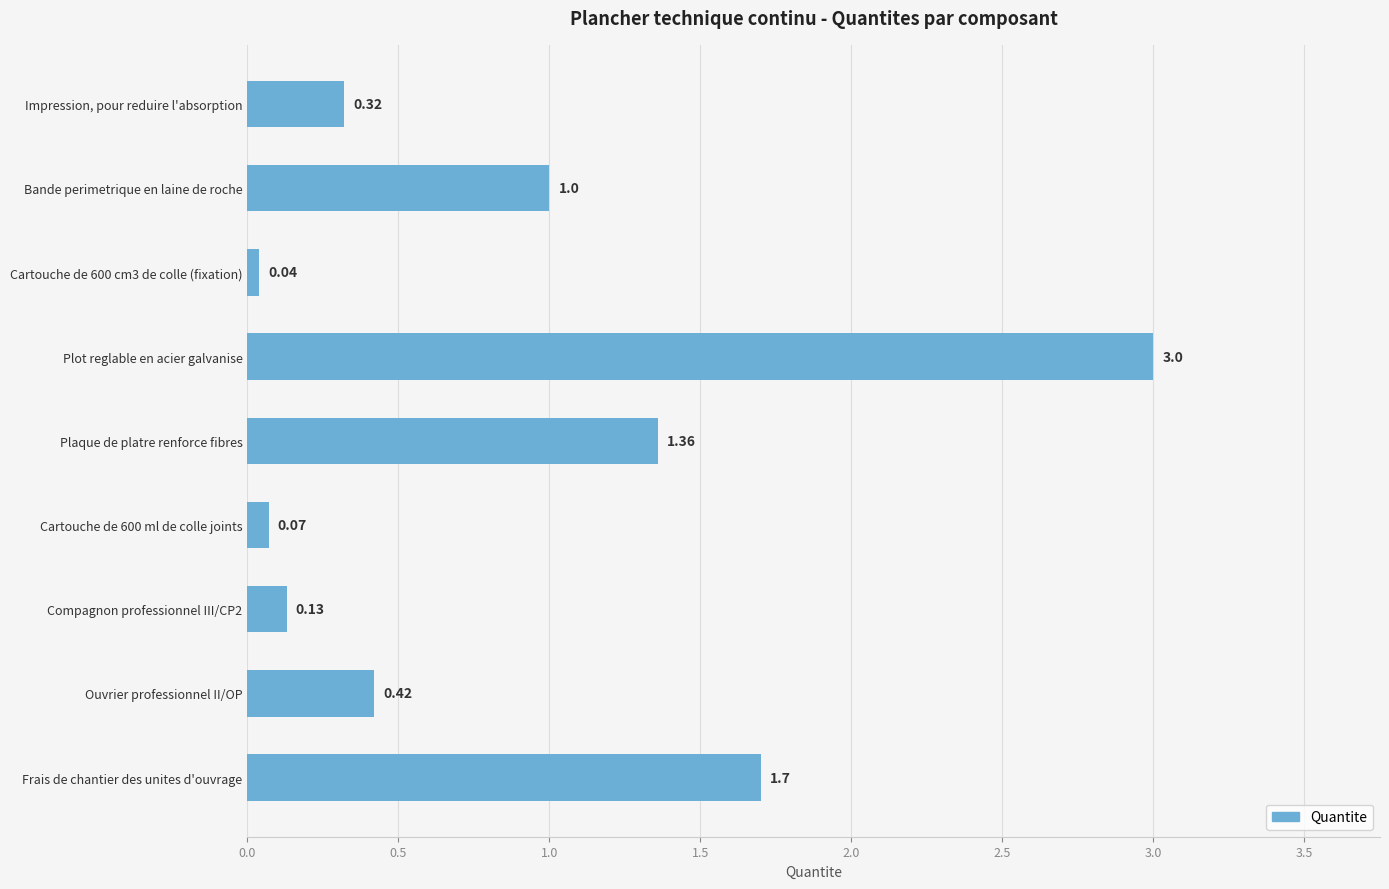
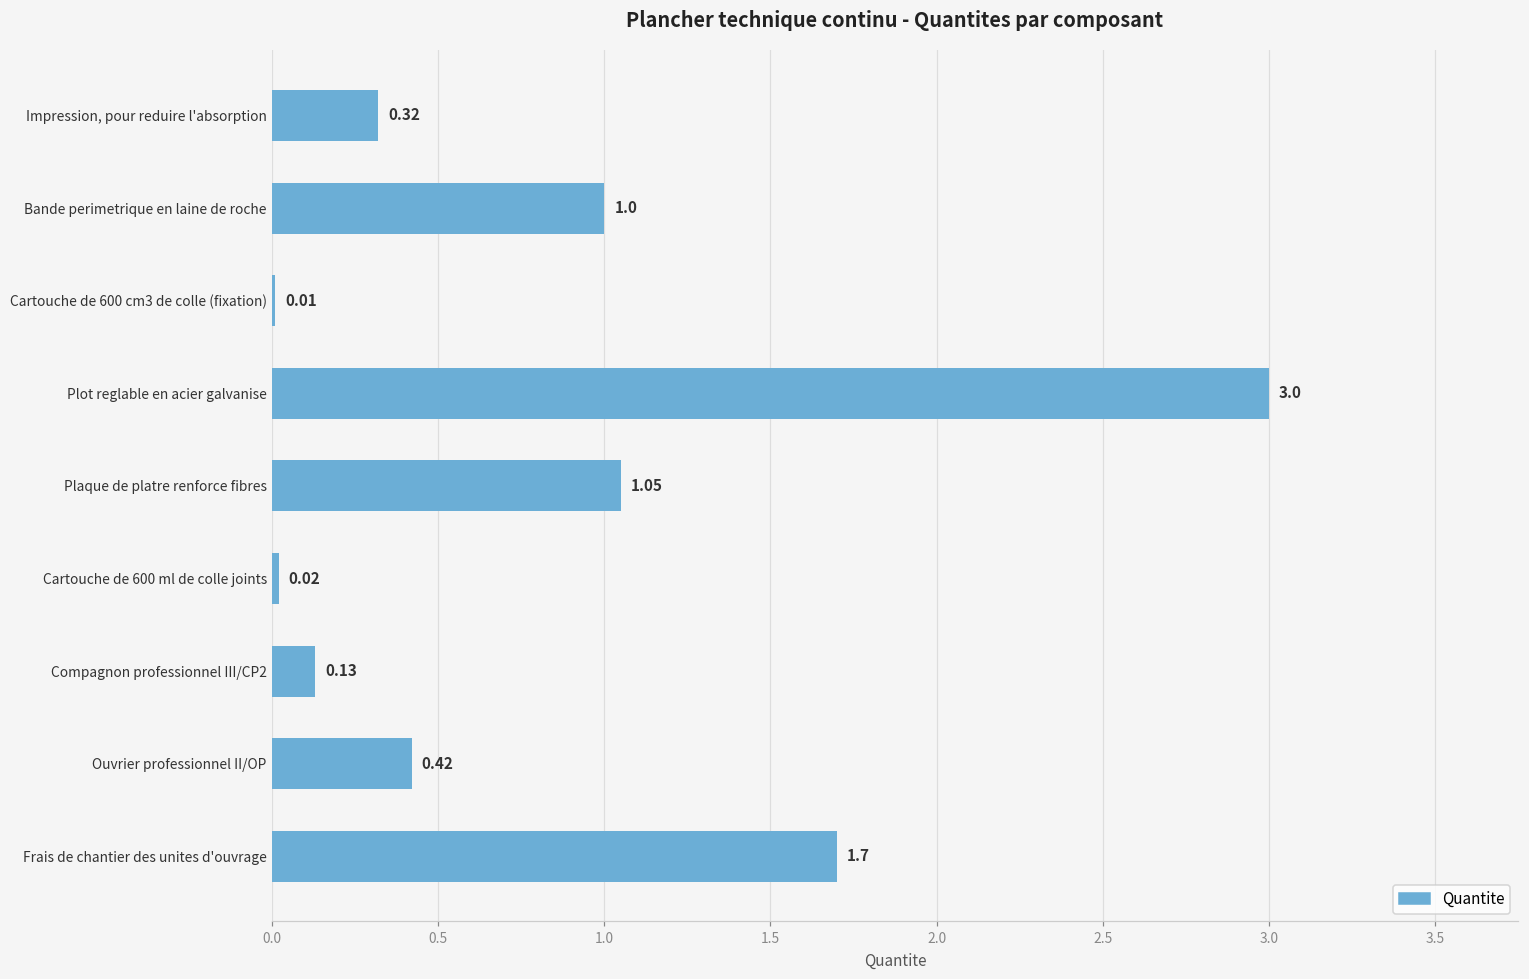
Cartouche de 600 cm3 de colle (fixation): 0.04 -> 0.01
Plaque de platre renforce fibres: 1.36 -> 1.05
Cartouche de 600 ml de colle joints: 0.07 -> 0.02
